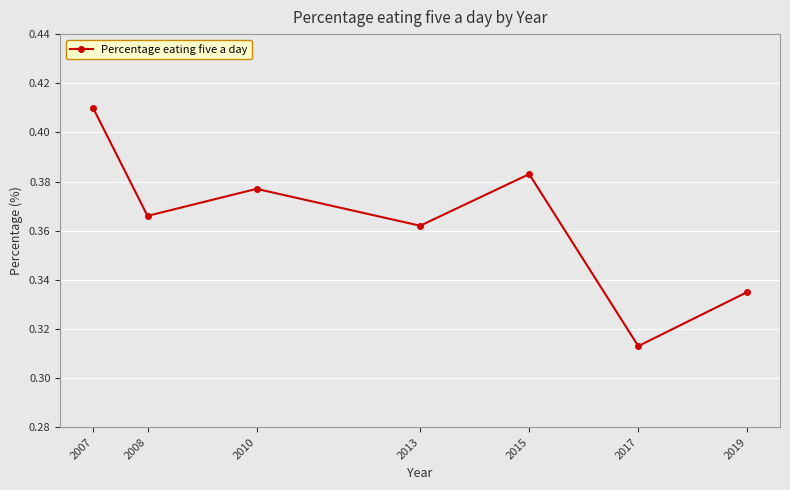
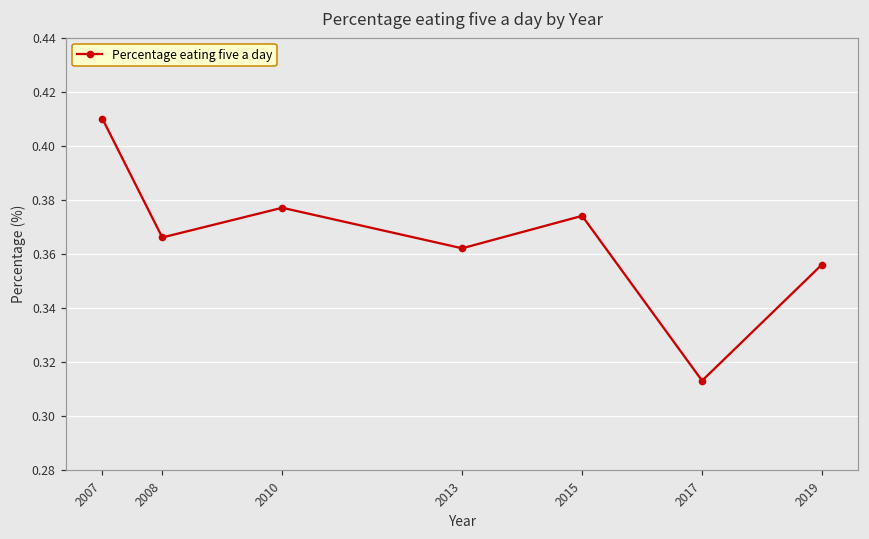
2015: 0.383 -> 0.374
2019: 0.335 -> 0.356
